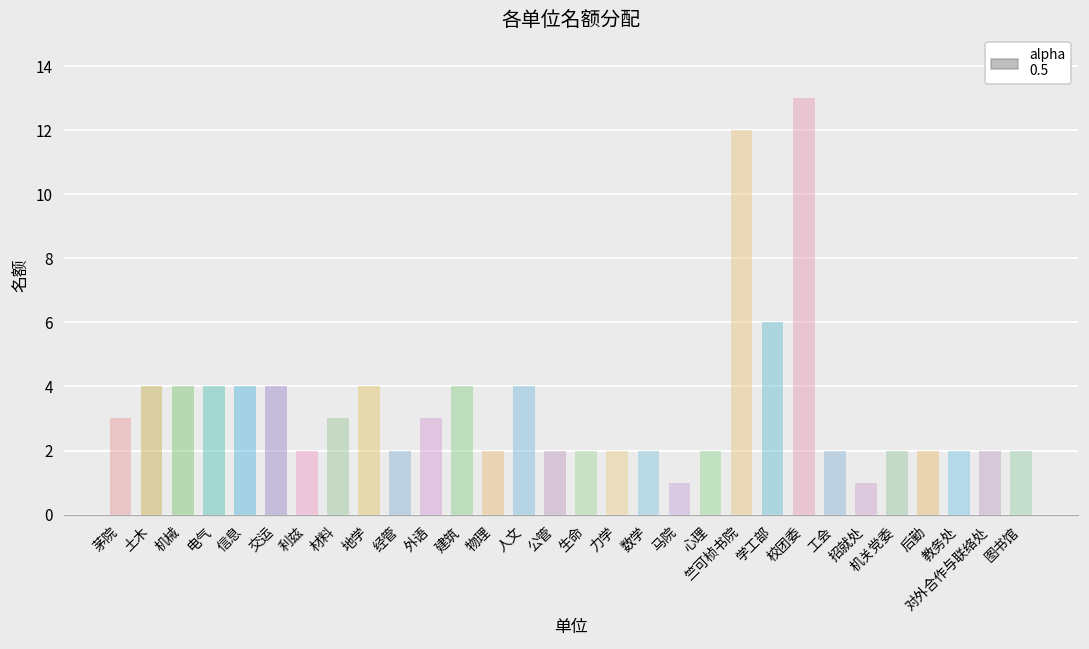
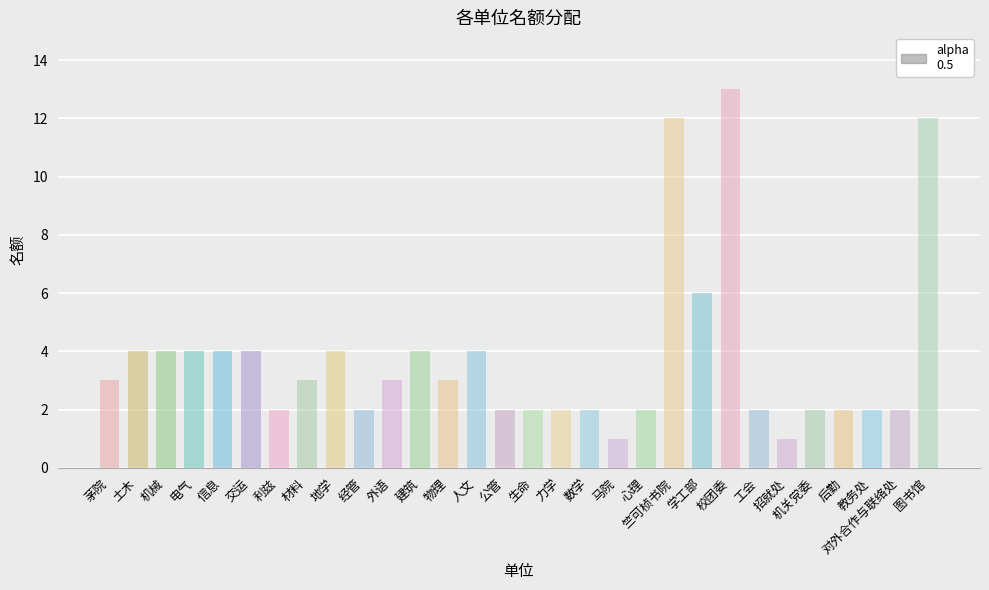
物理: 2 -> 3
图书馆: 2 -> 12
